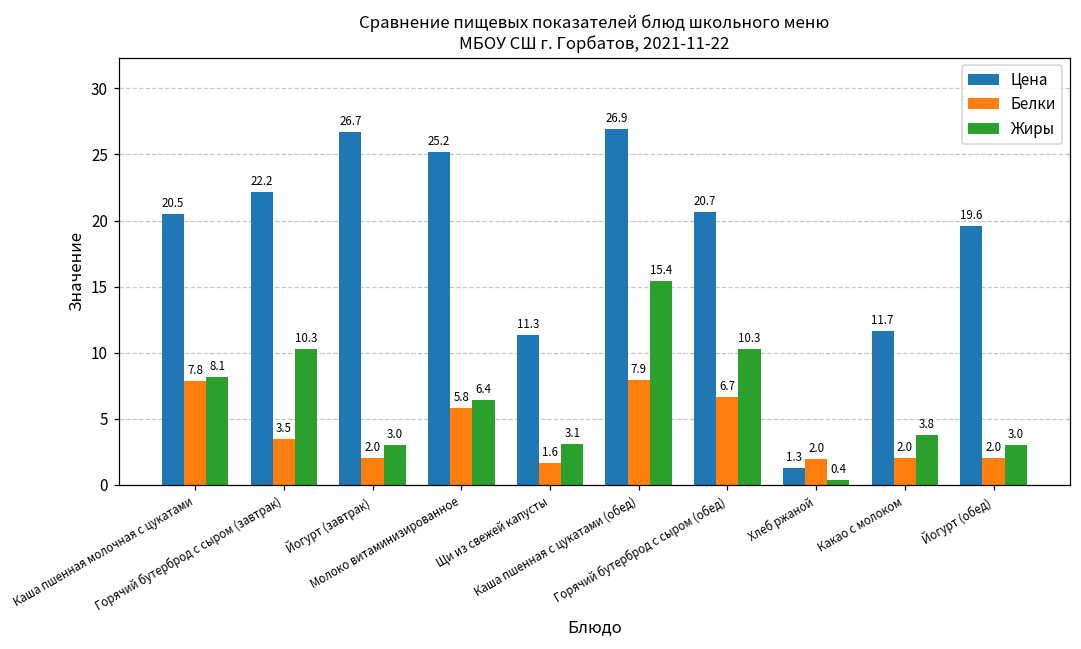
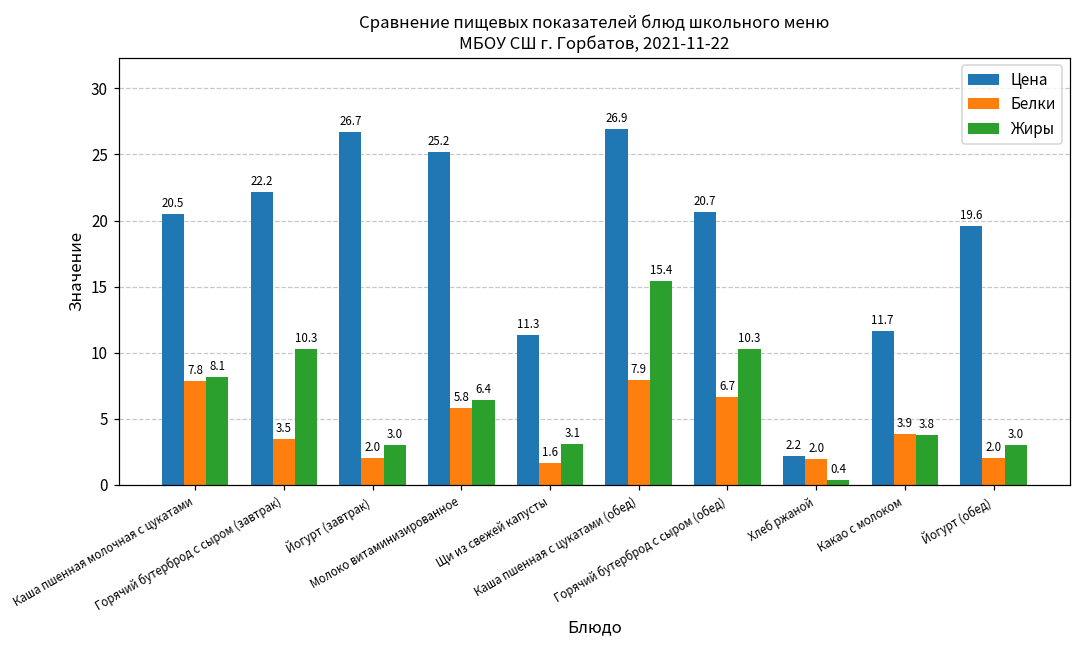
Цена, Хлеб ржаной: 1.3 -> 2.2
Белки, Какао с молоком: 2.0 -> 3.9
